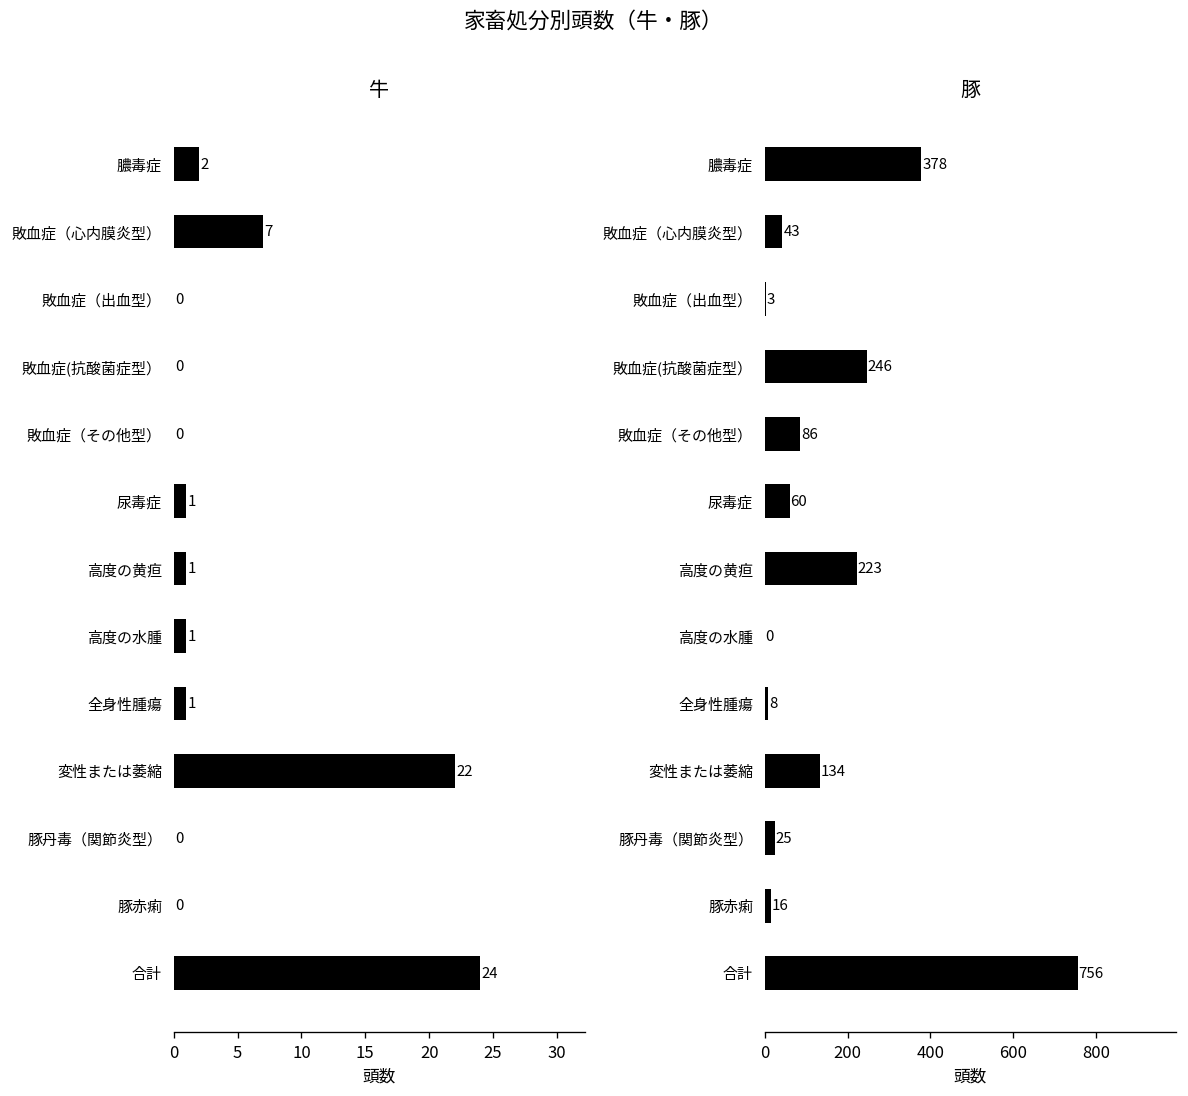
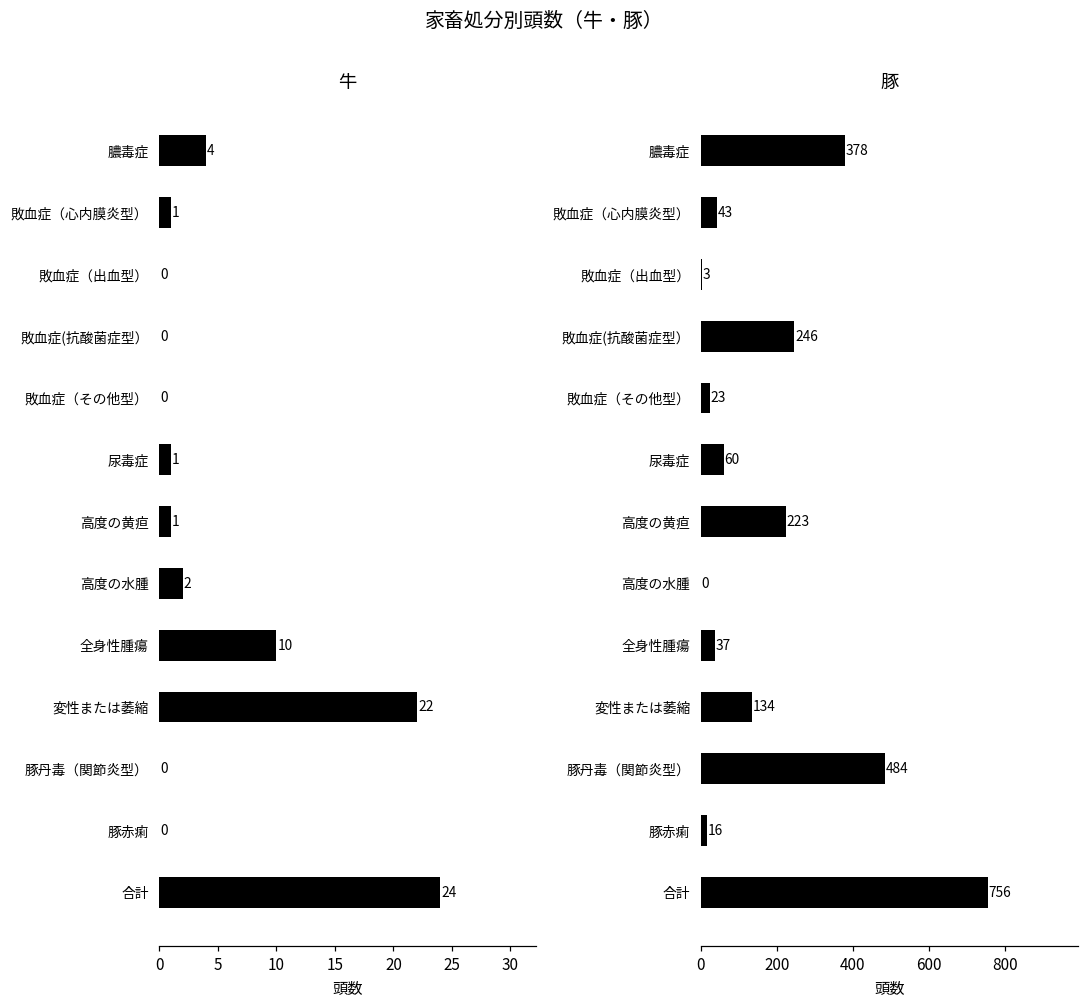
牛, 膿毒症: 2 -> 4
牛, 敗血症（心内膜炎型）: 7 -> 1
牛, 高度の水腫: 1 -> 2
牛, 全身性腫瘍: 1 -> 10
豚, 敗血症（その他型）: 86 -> 23
豚, 全身性腫瘍: 8 -> 37
豚, 豚丹毒（関節炎型）: 25 -> 484
